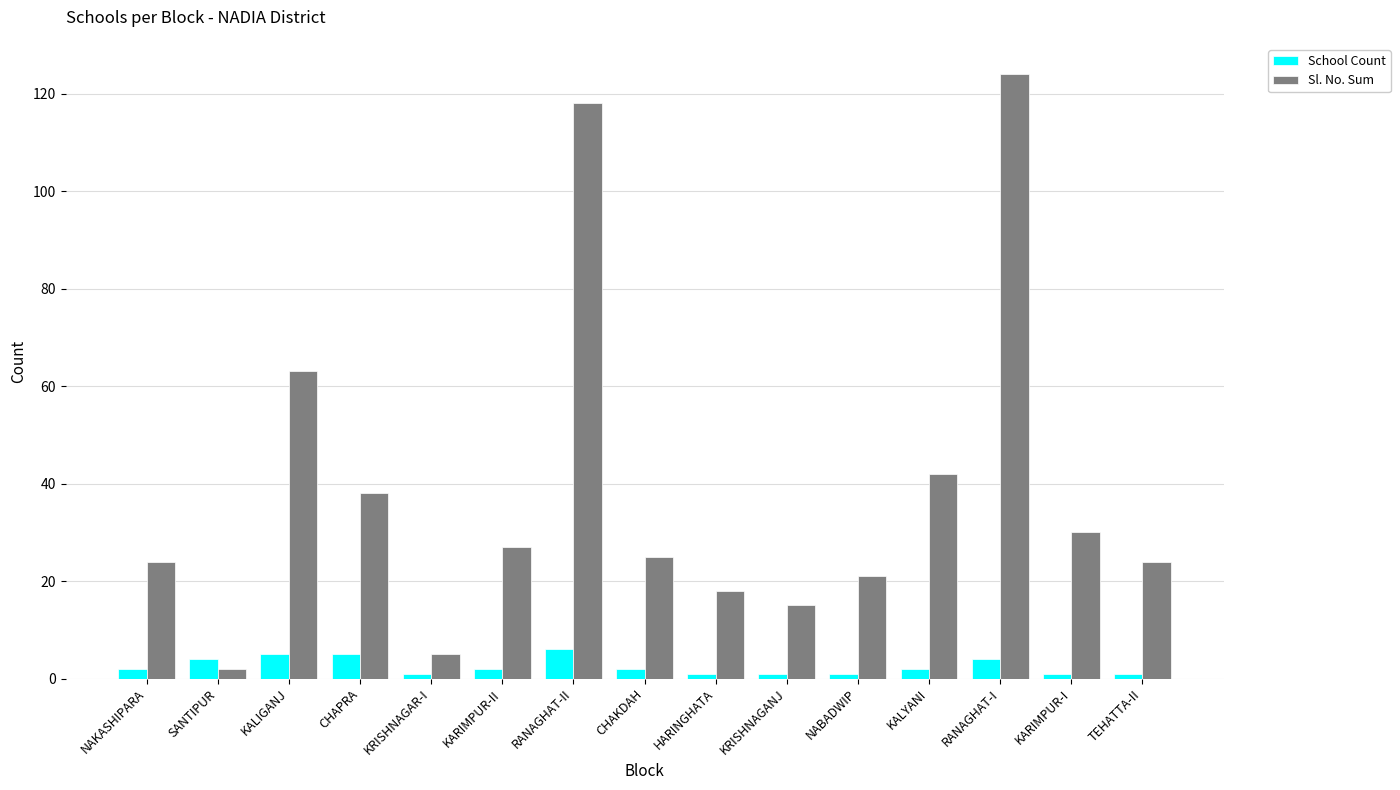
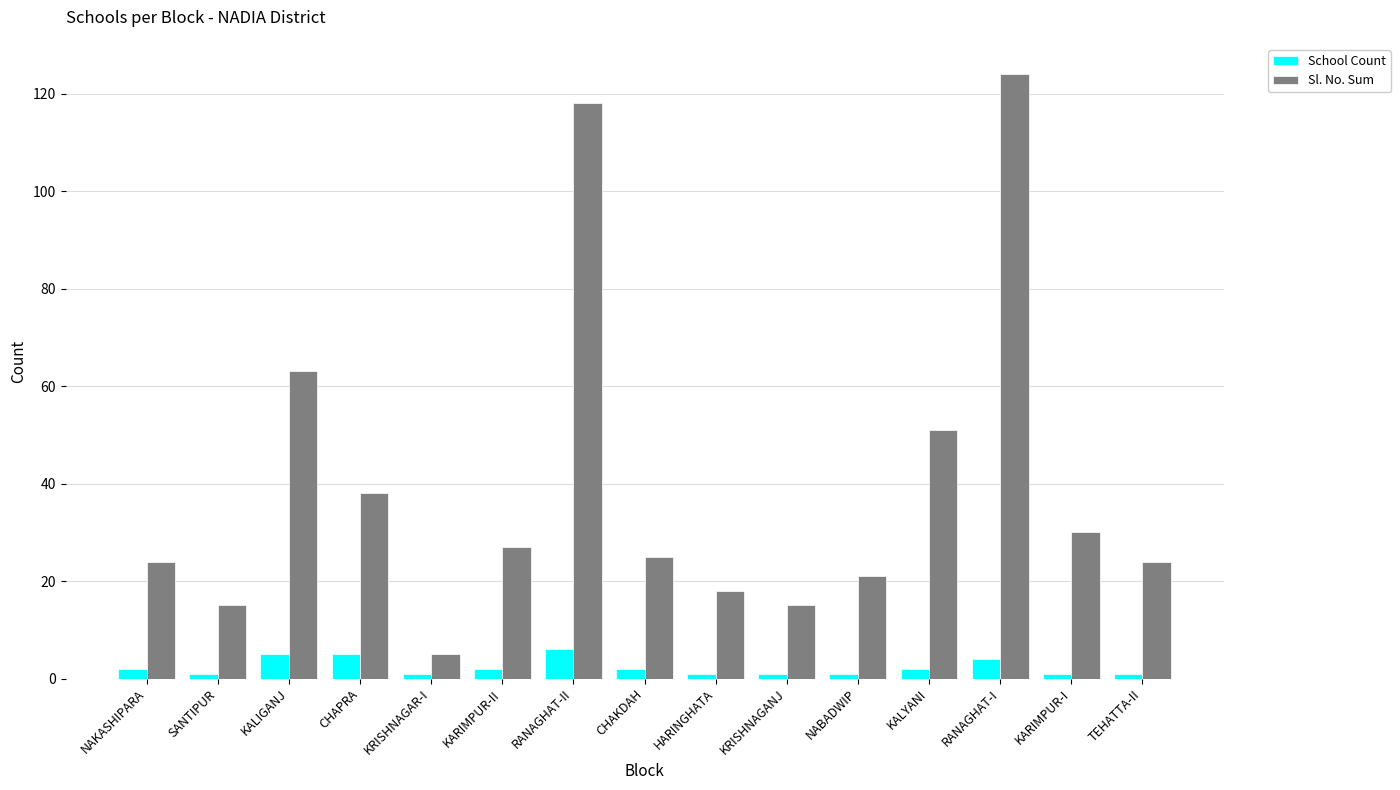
School Count, SANTIPUR: 4 -> 1
Sl. No. Sum, SANTIPUR: 2 -> 15
Sl. No. Sum, KALYANI: 42 -> 51
